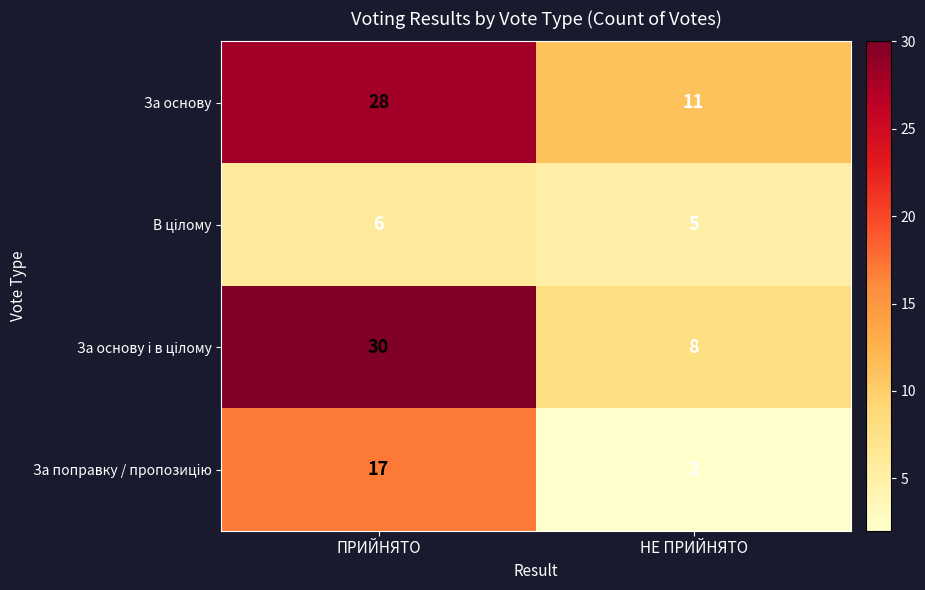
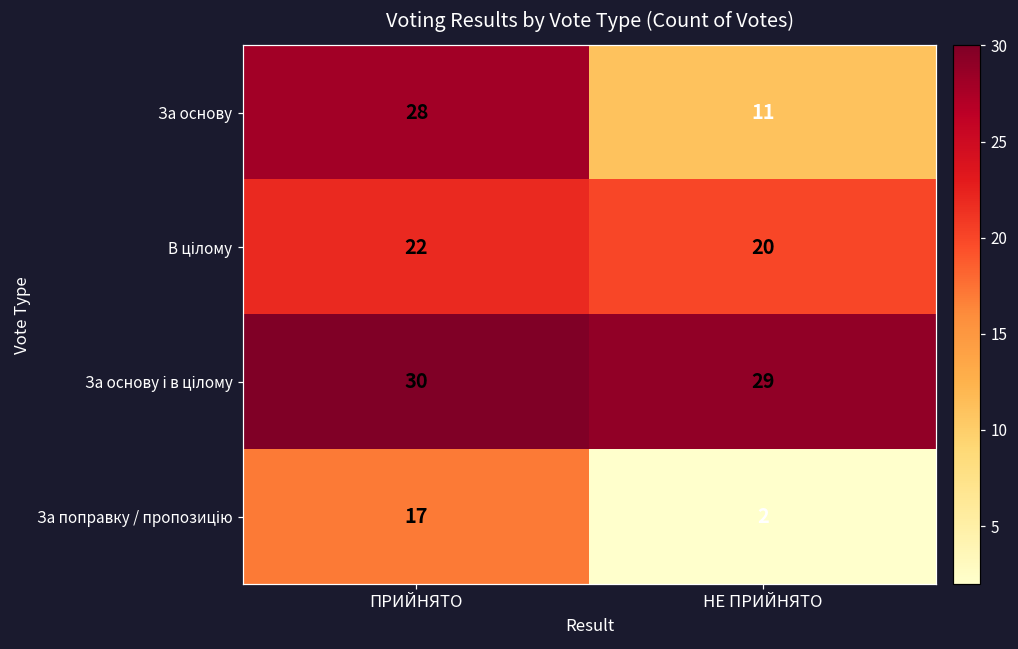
В цілому, ПРИЙНЯТО: 6 -> 22
В цілому, НЕ ПРИЙНЯТО: 5 -> 20
За основу і в цілому, НЕ ПРИЙНЯТО: 8 -> 29
